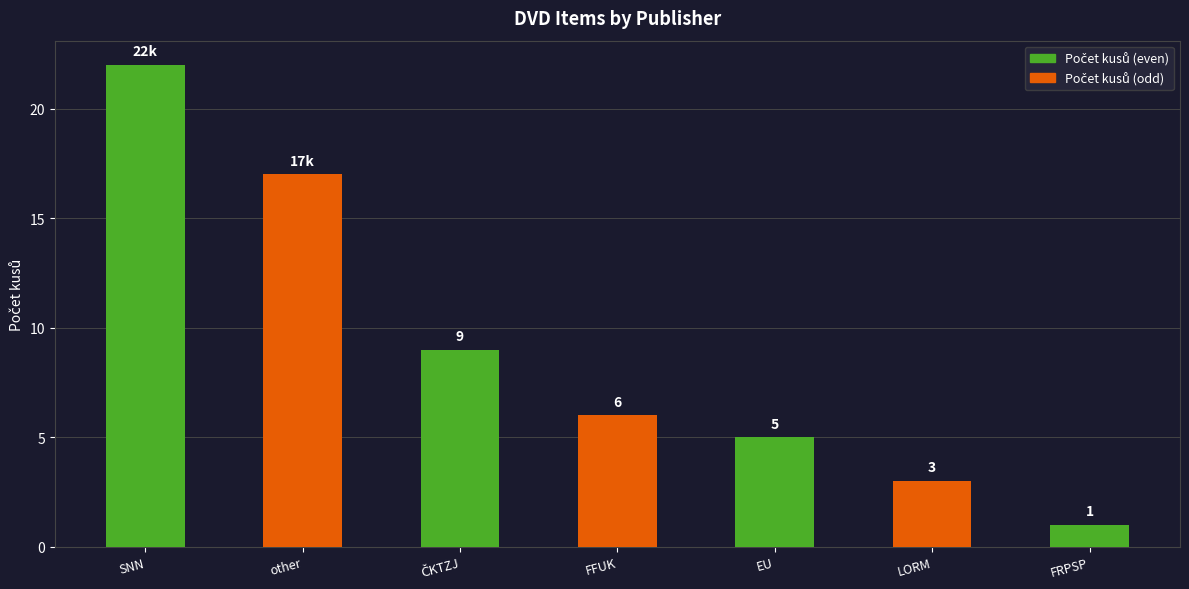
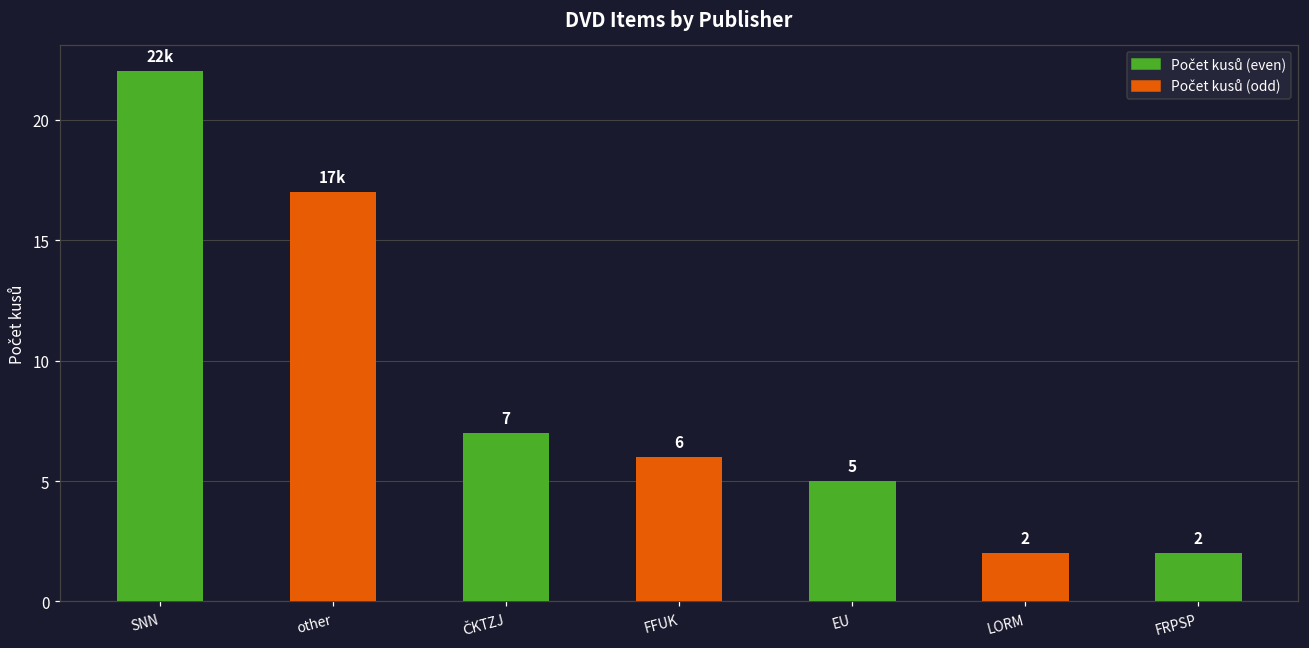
ČKTZJ: 9 -> 7
LORM: 3 -> 2
FRPSP: 1 -> 2
